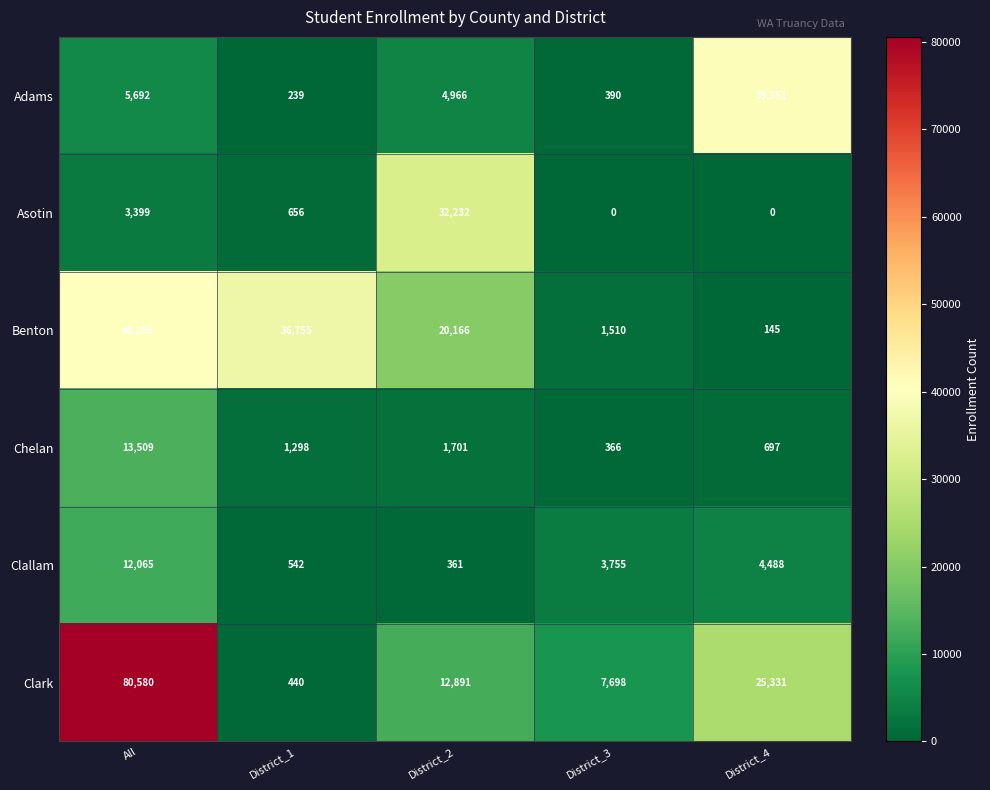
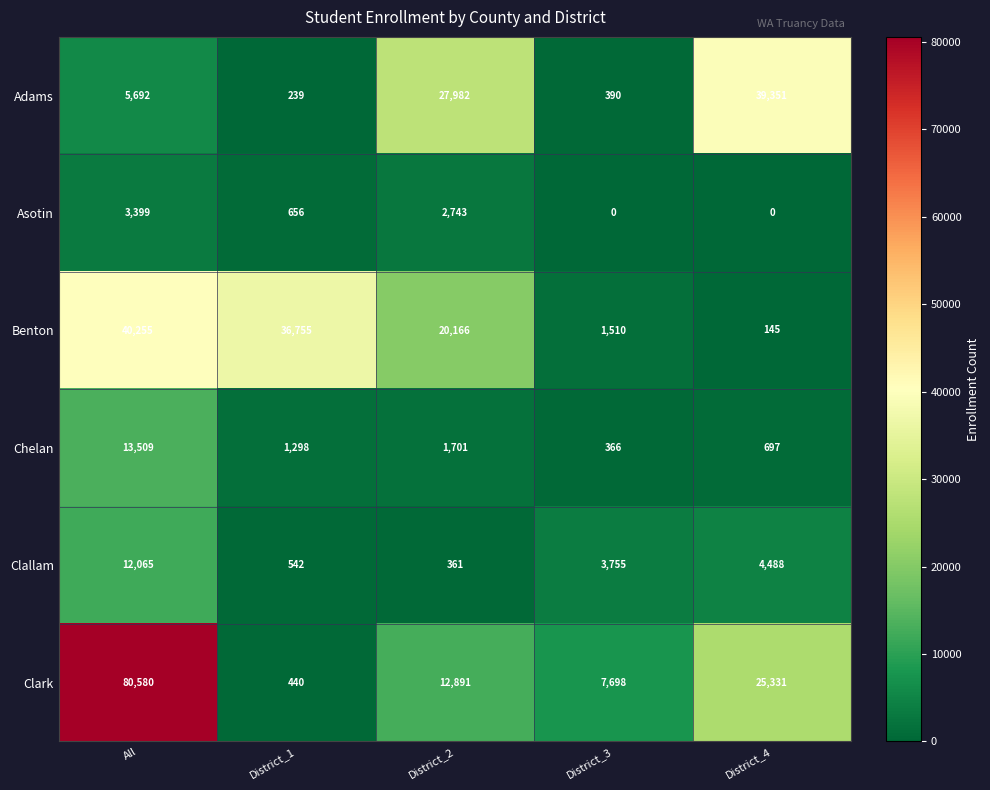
Adams, District_2: 4,966 -> 27,982
Asotin, District_2: 32,232 -> 2,743
